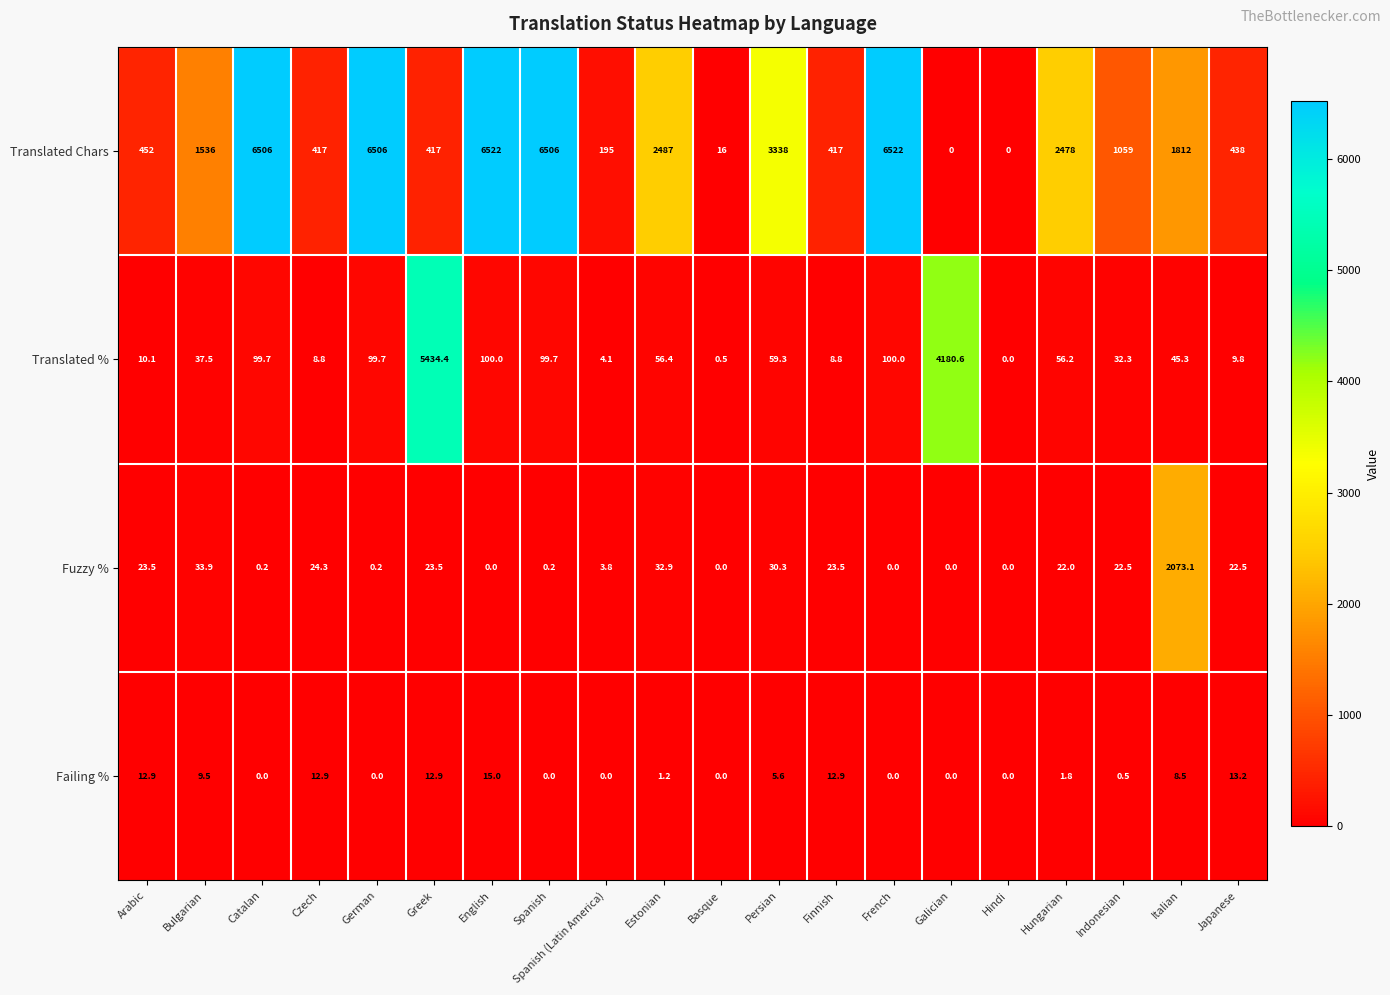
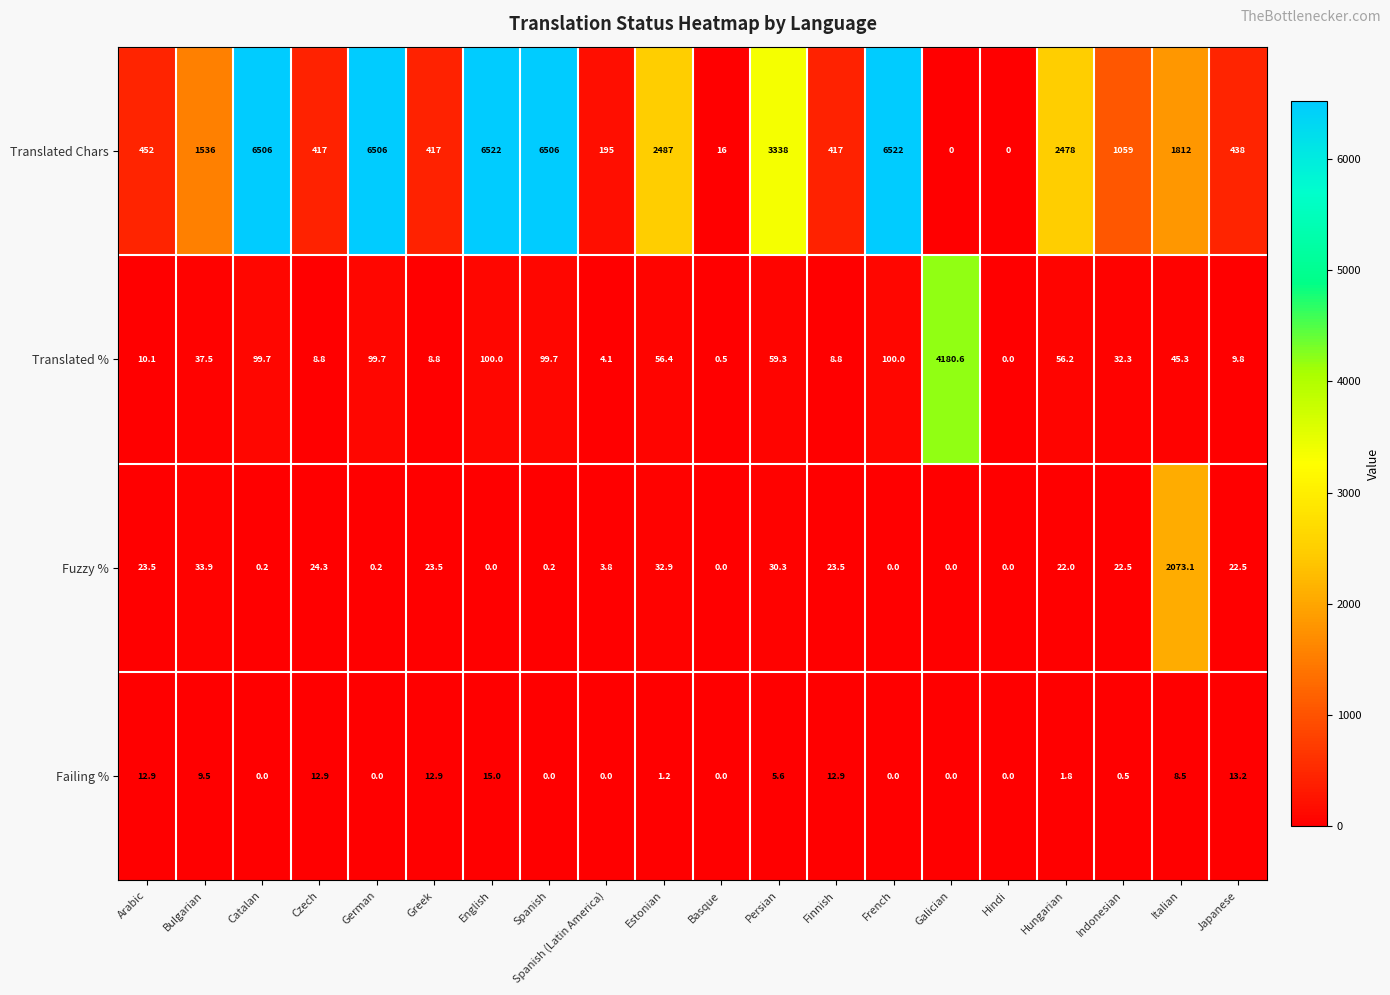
Translated %, Greek: 5434.4 -> 8.8
